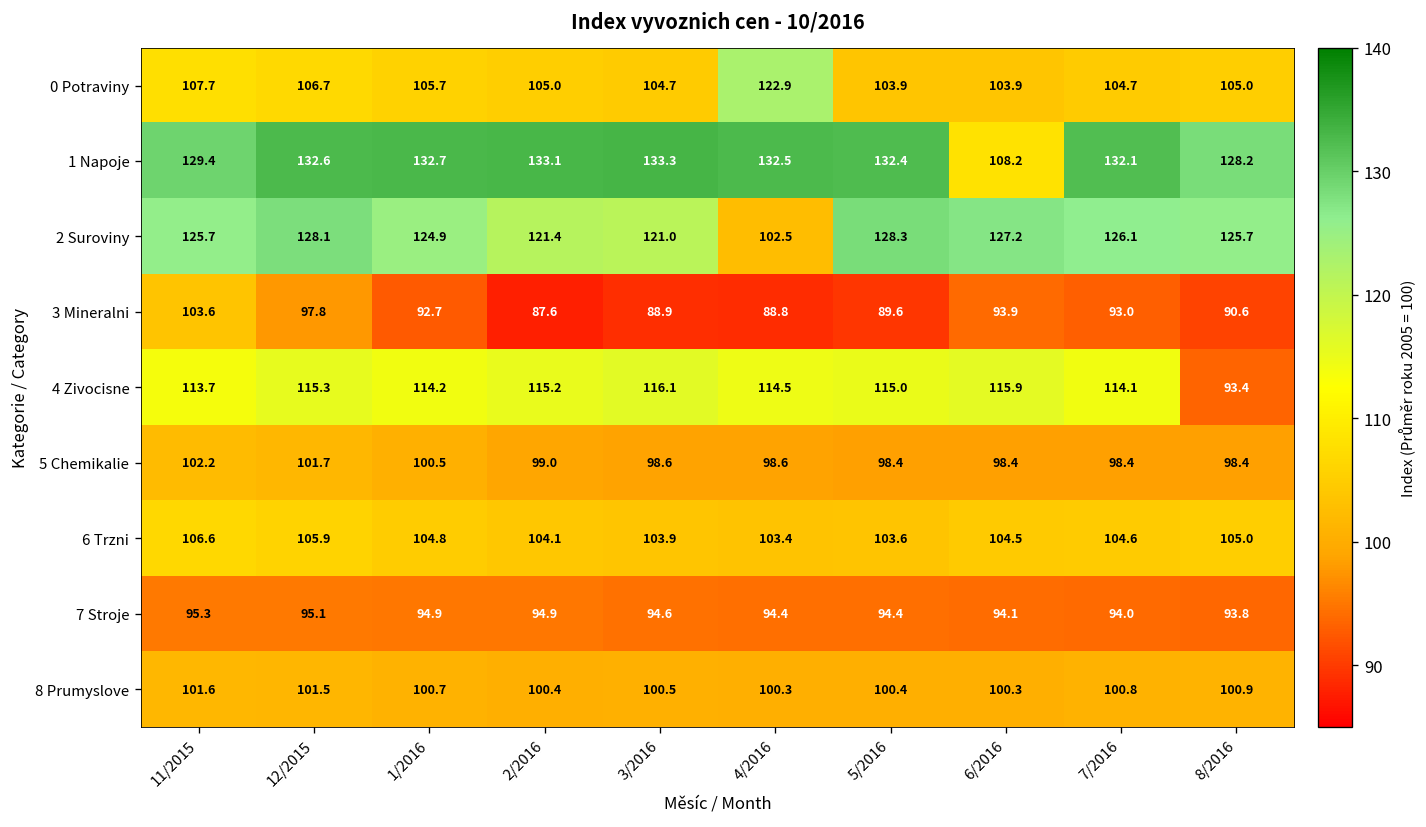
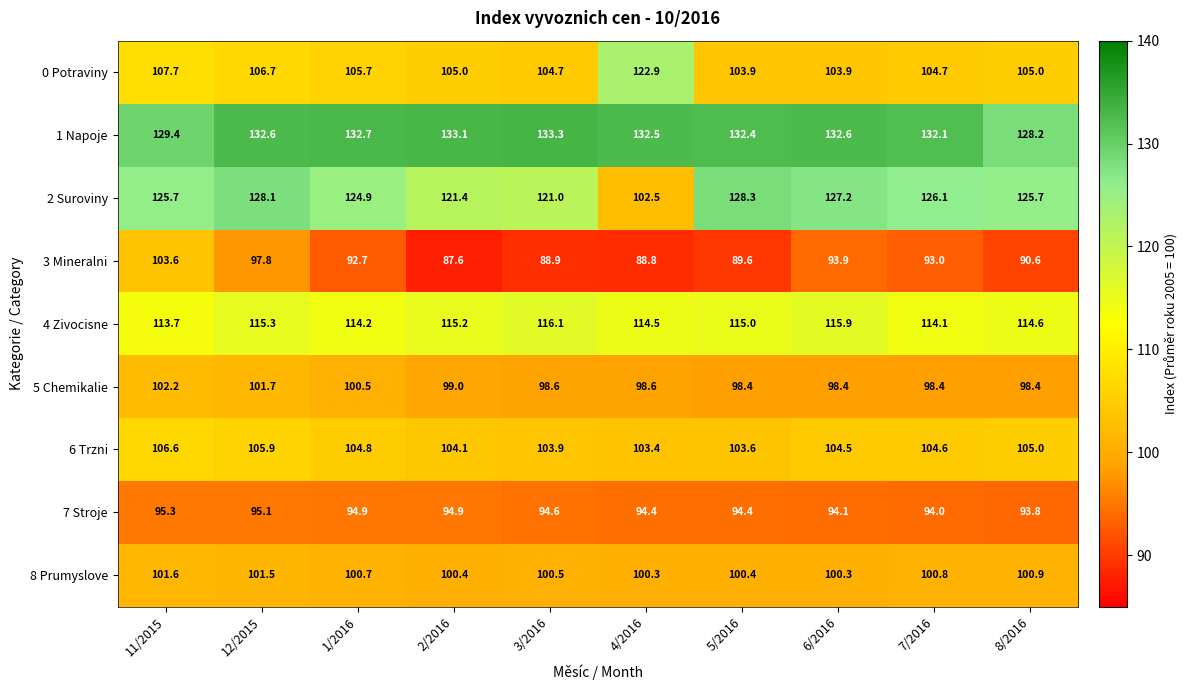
1 Napoje, 6/2016: 108.2 -> 132.6
4 Zivocisne, 8/2016: 93.4 -> 114.6
